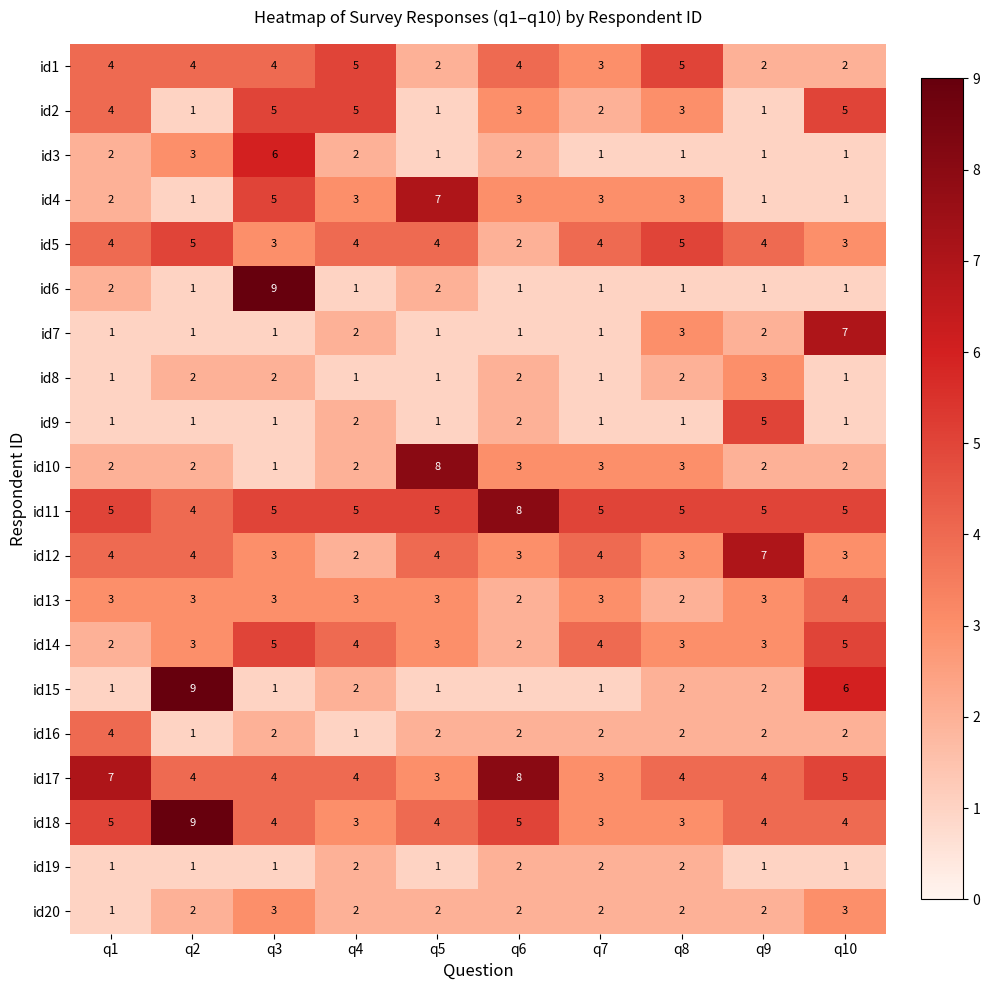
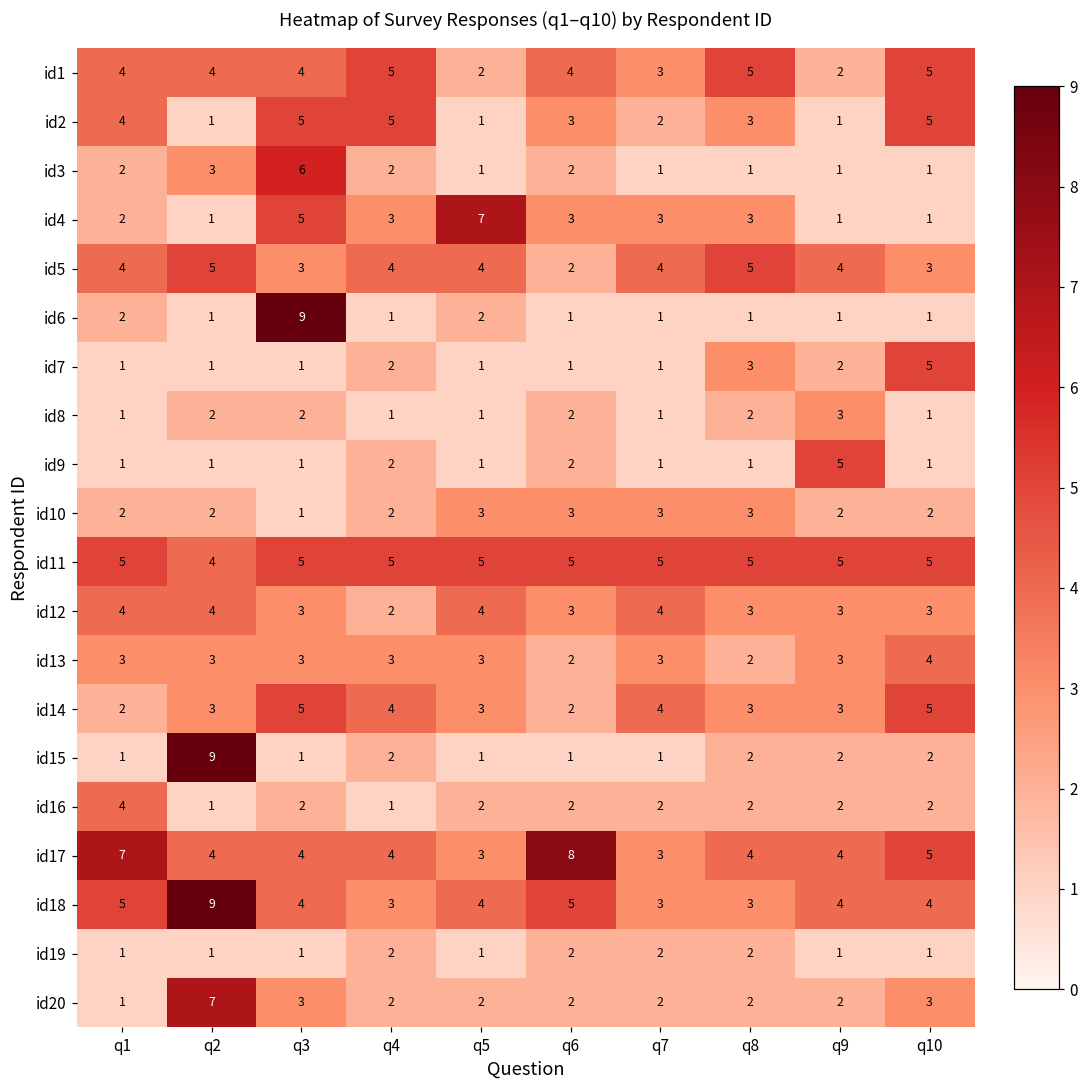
id1, q10: 2 -> 5
id7, q10: 7 -> 5
id10, q5: 8 -> 3
id11, q6: 8 -> 5
id12, q9: 7 -> 3
id15, q10: 6 -> 2
id20, q2: 2 -> 7
